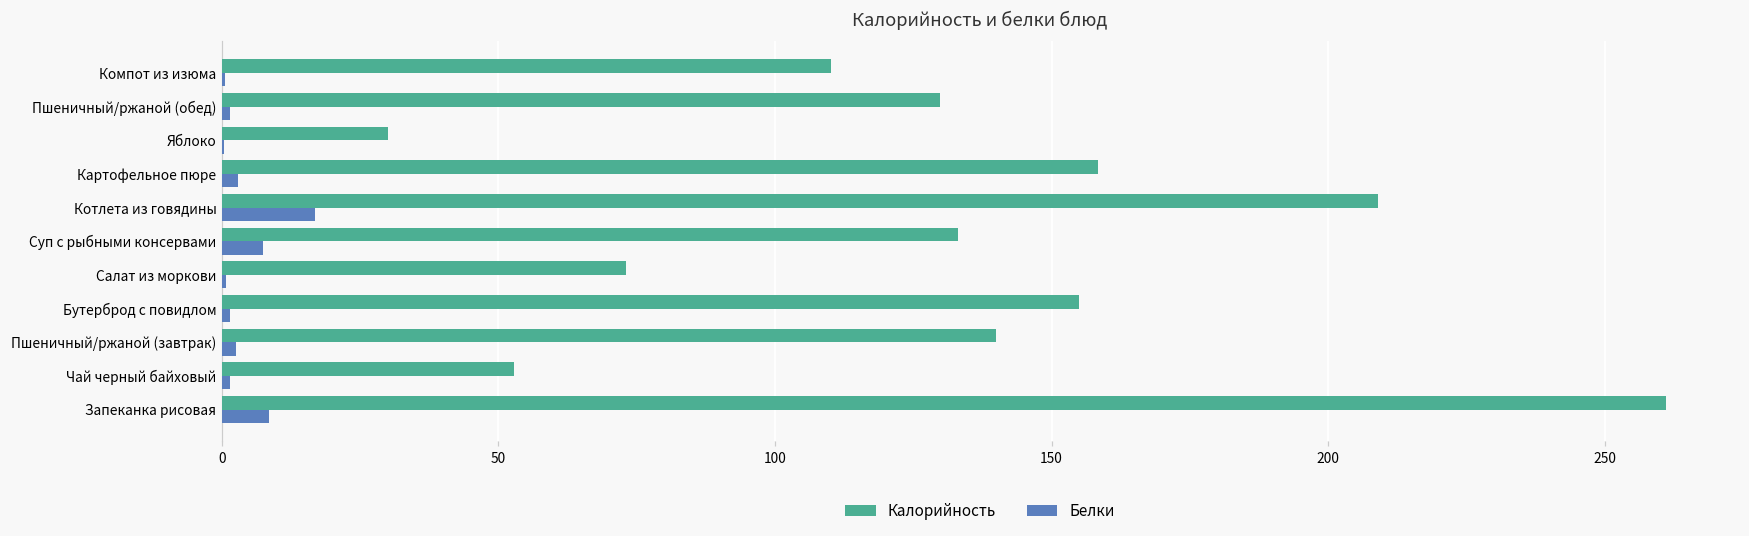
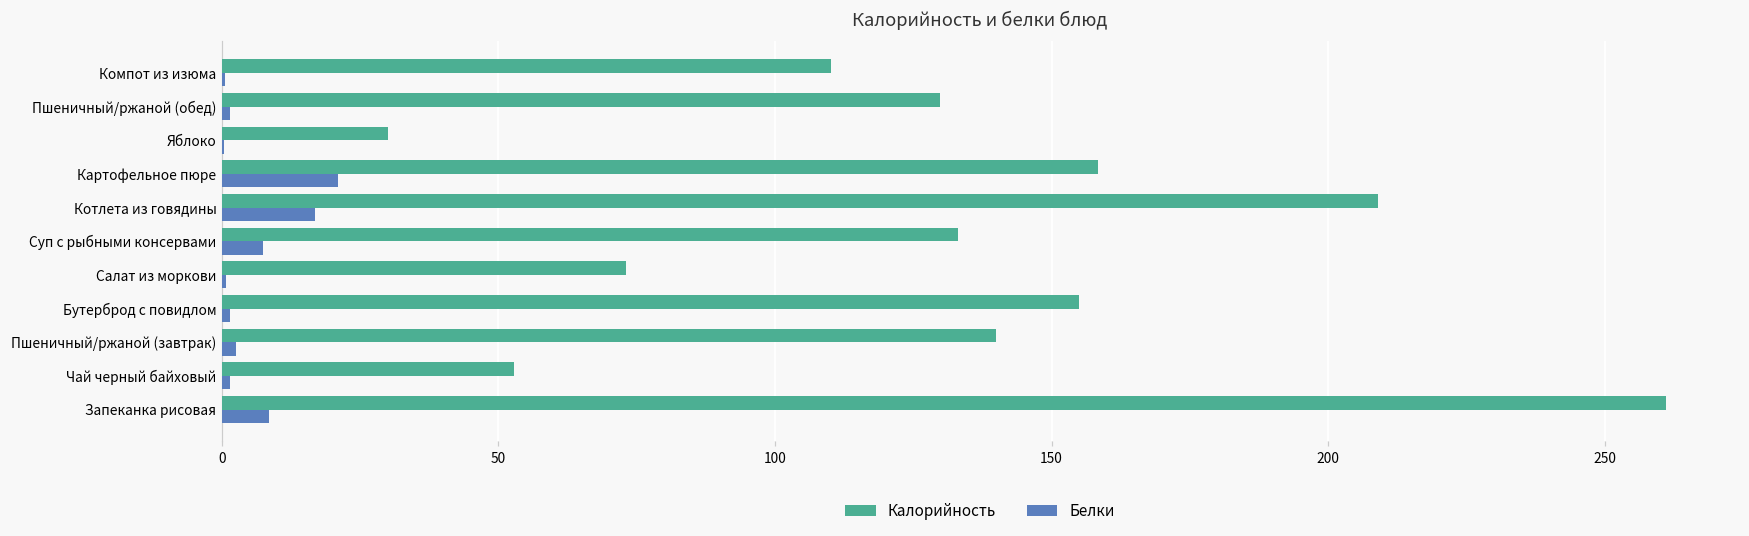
Белки, Картофельное пюре: 3 -> 21
